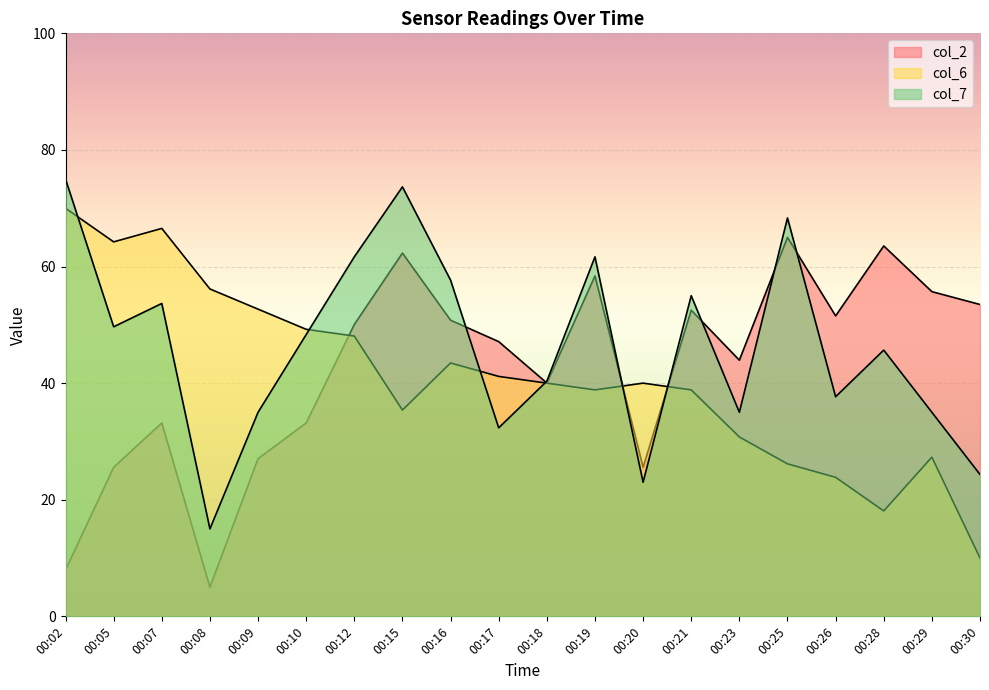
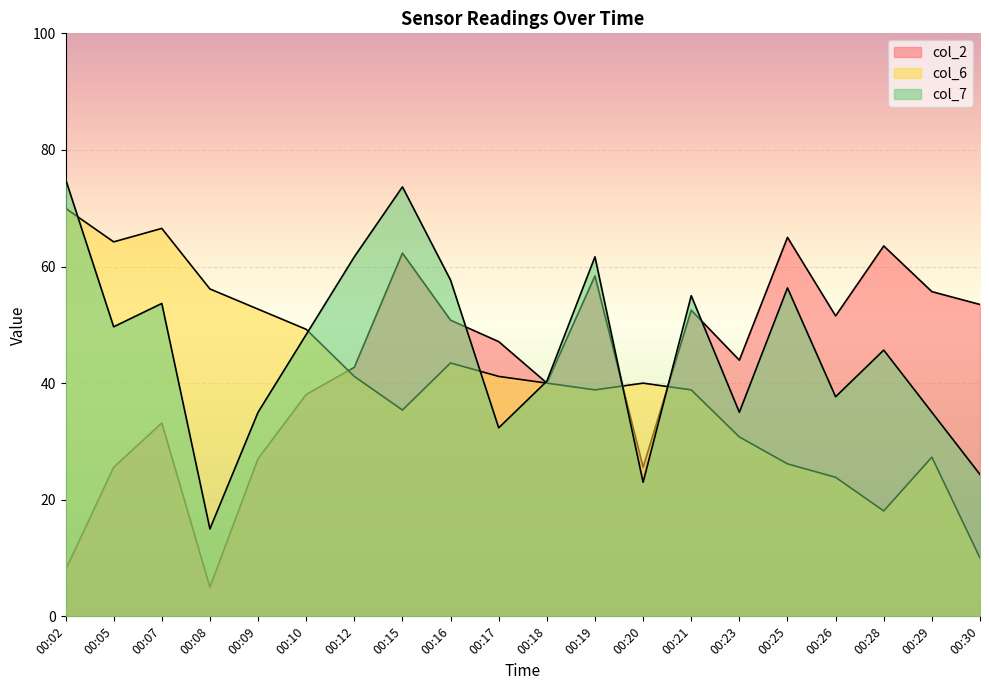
col_2, 00:10: 33 -> 38
col_2, 00:12: 50 -> 43
col_6, 00:12: 48 -> 41
col_7, 00:25: 68 -> 56
